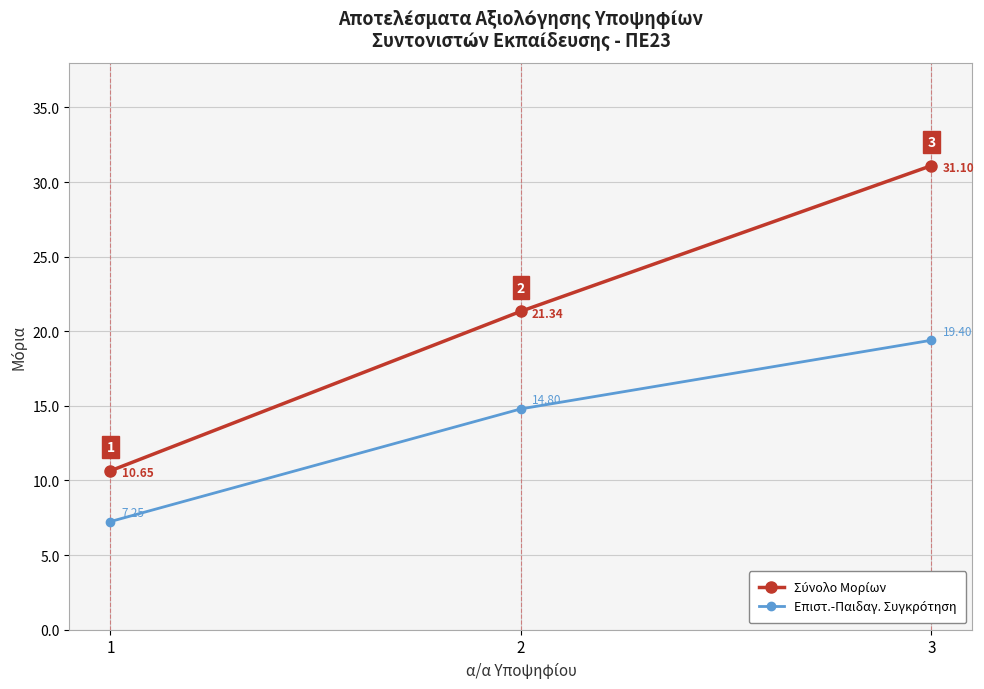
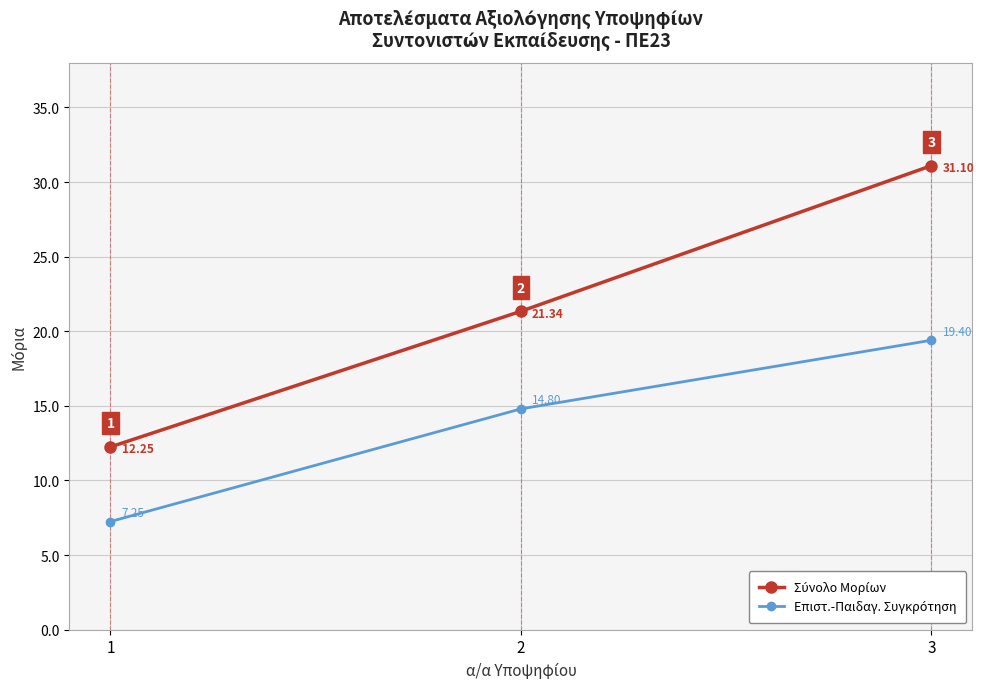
Σύνολο Μορίων, 1: 10.65 -> 12.25
